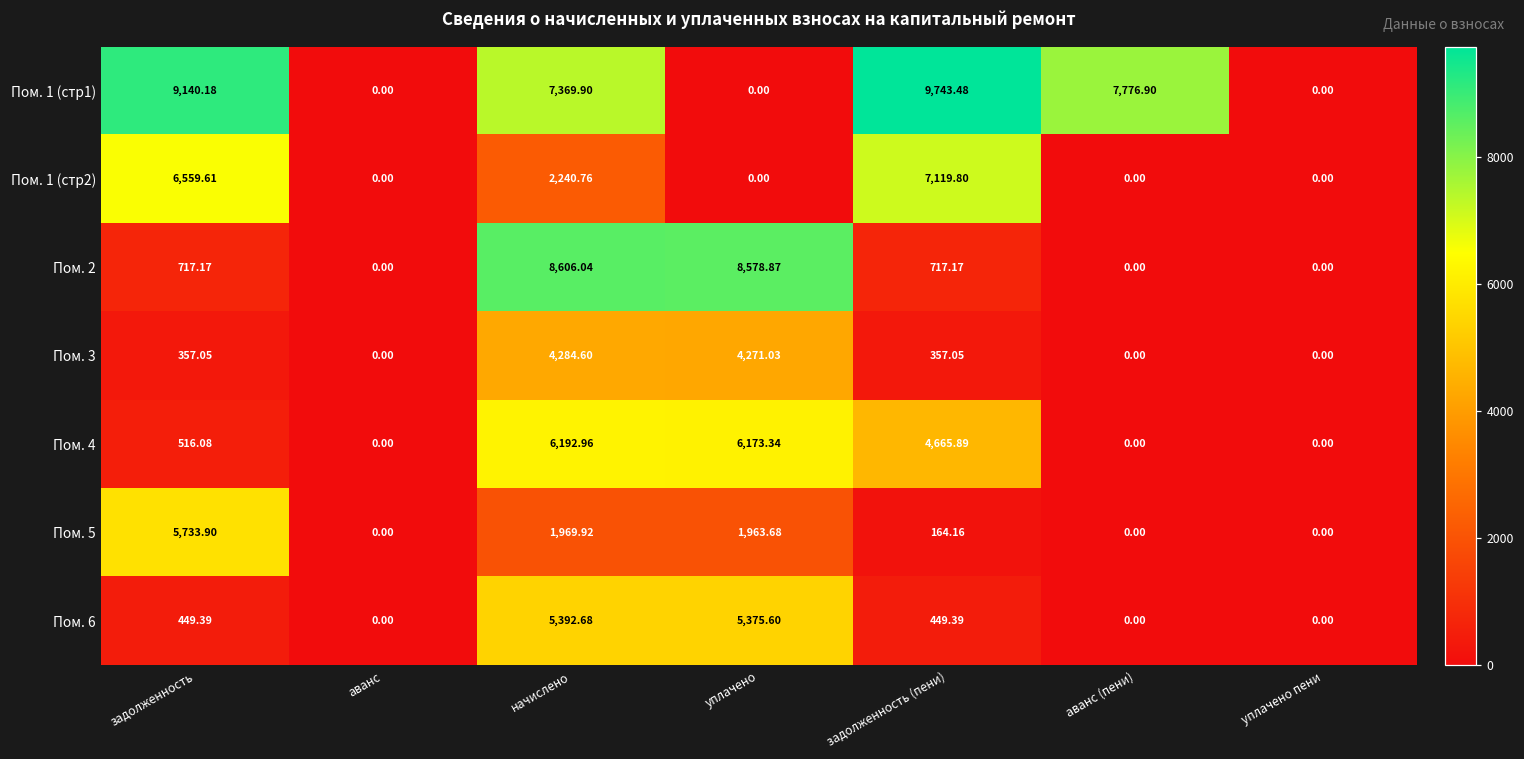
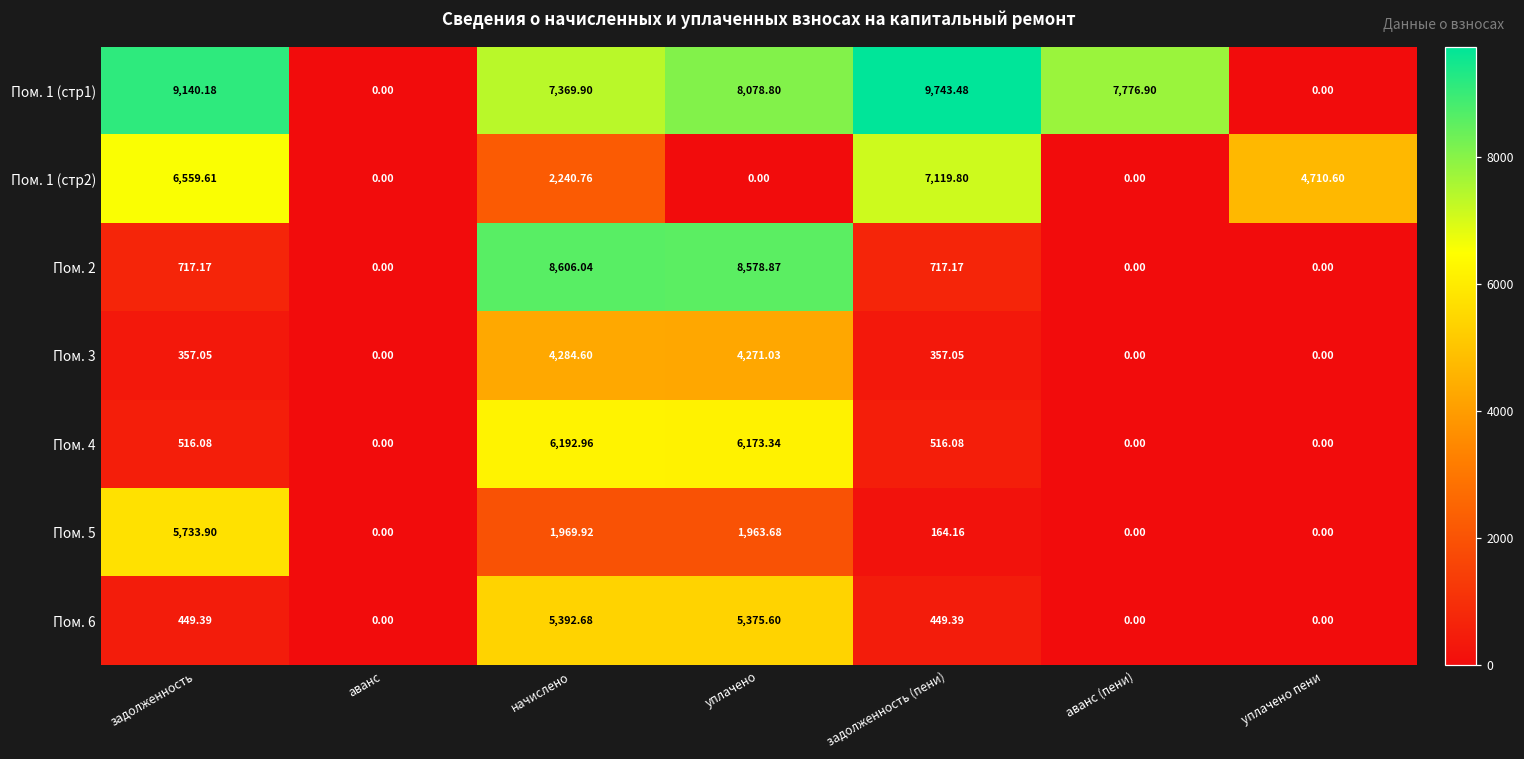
Пом. 1 (стр1), уплачено: 0.00 -> 8,078.80
Пом. 1 (стр2), уплачено пени: 0.00 -> 4,710.60
Пом. 4, задолженность (пени): 4,665.89 -> 516.08
